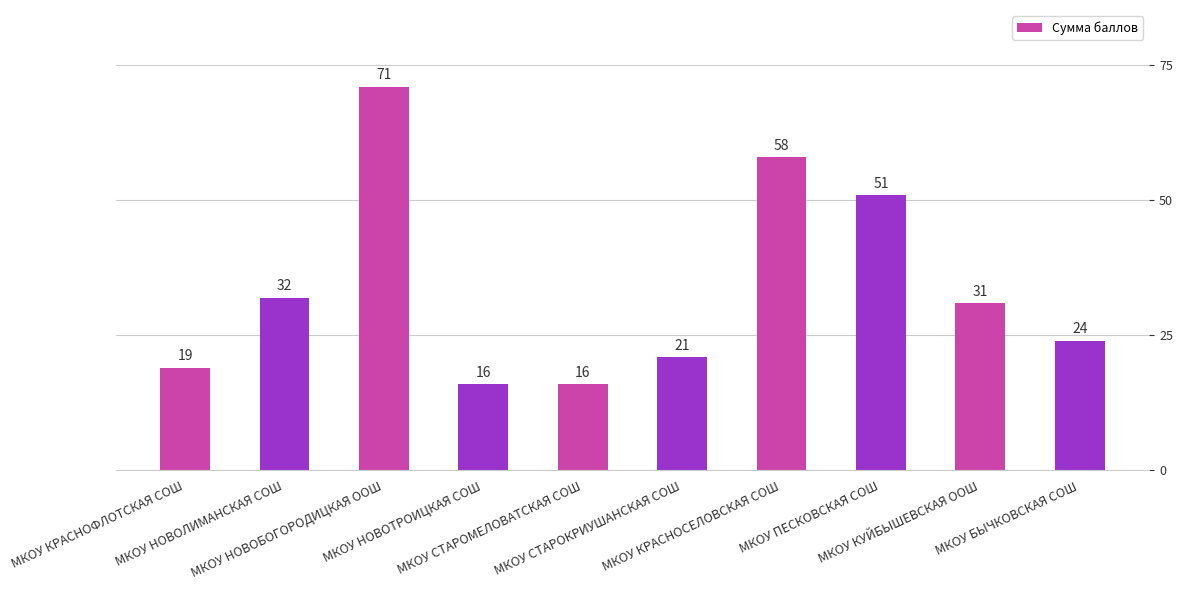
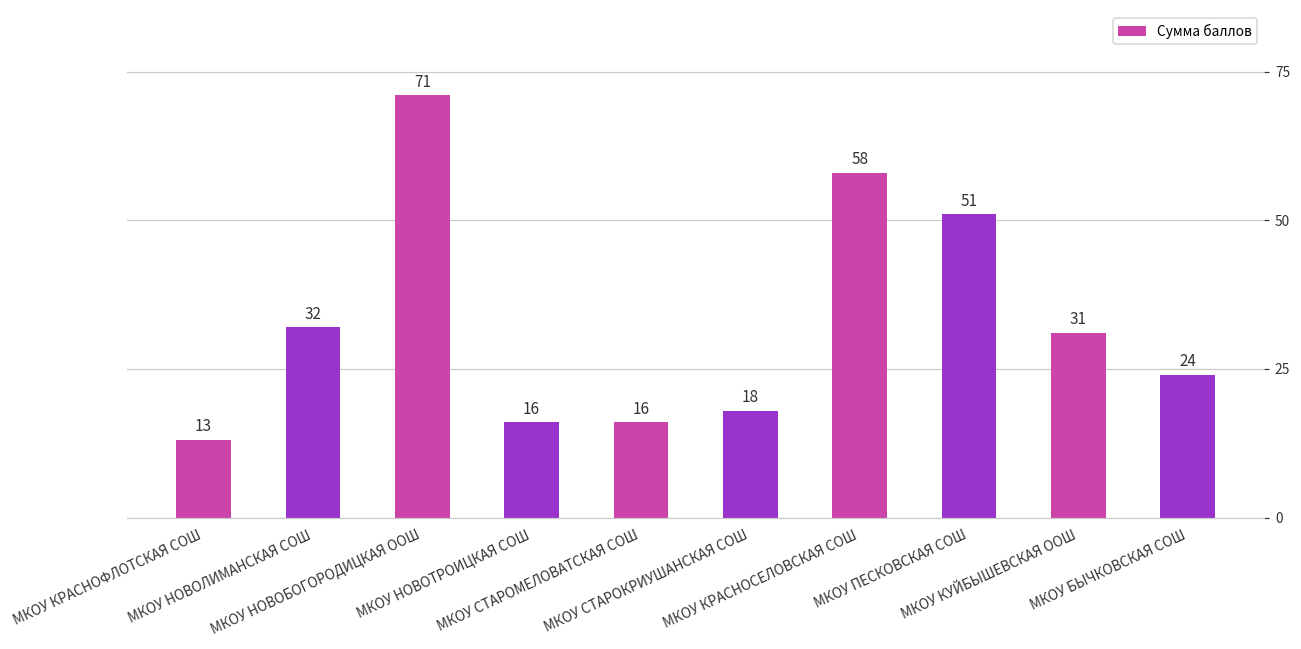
МКОУ КРАСНОФЛОТСКАЯ СОШ: 19 -> 13
МКОУ СТАРОКРИУШАНСКАЯ СОШ: 21 -> 18
